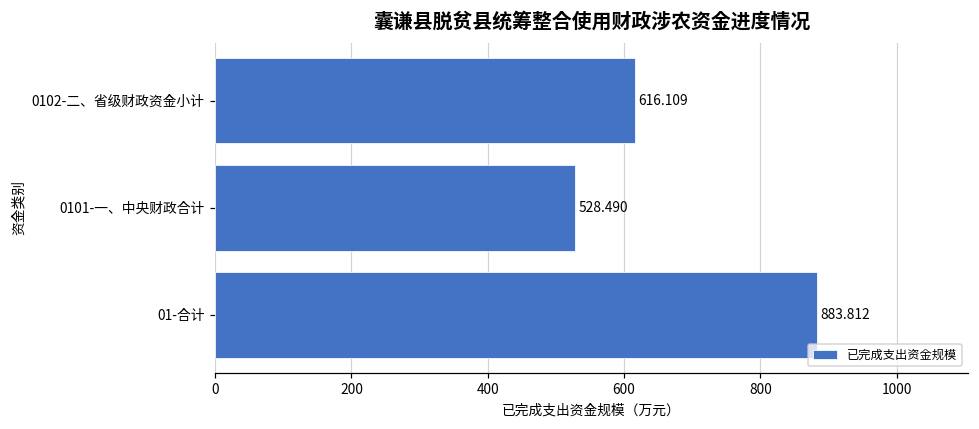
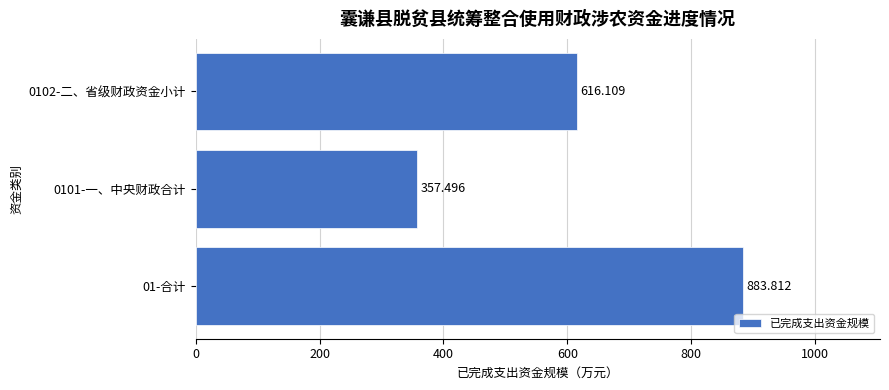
0101-一、中央财政合计: 528.490 -> 357.496
